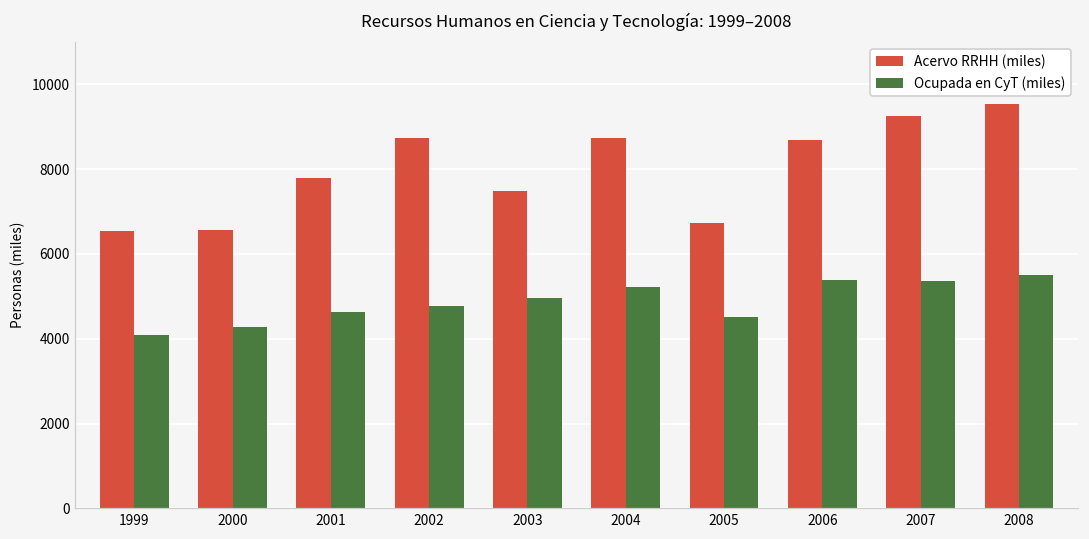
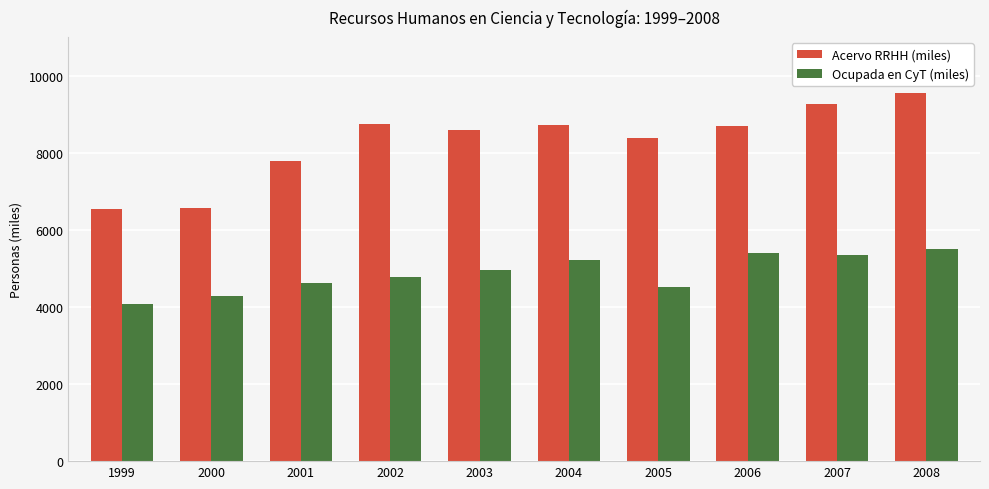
Acervo RRHH (miles), 2003: 7500 -> 8600
Acervo RRHH (miles), 2005: 6700 -> 8400
